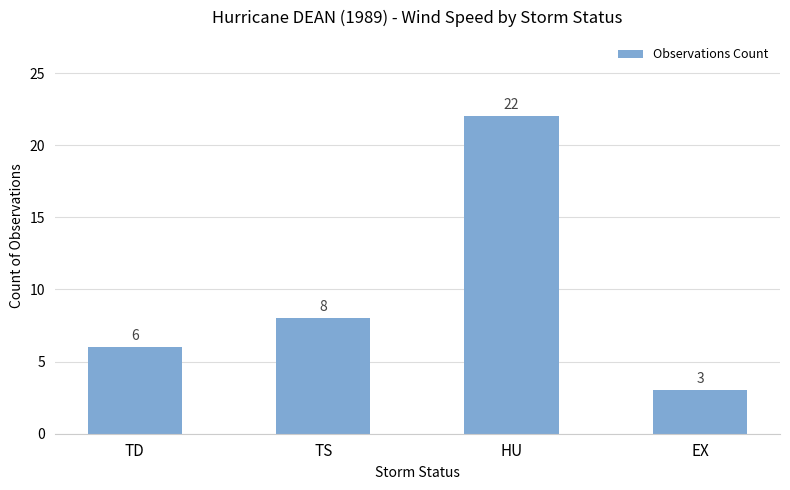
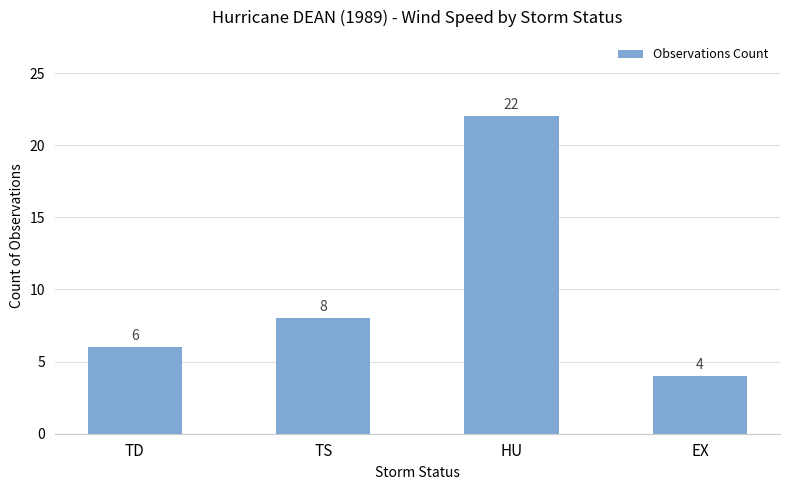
EX: 3 -> 4
